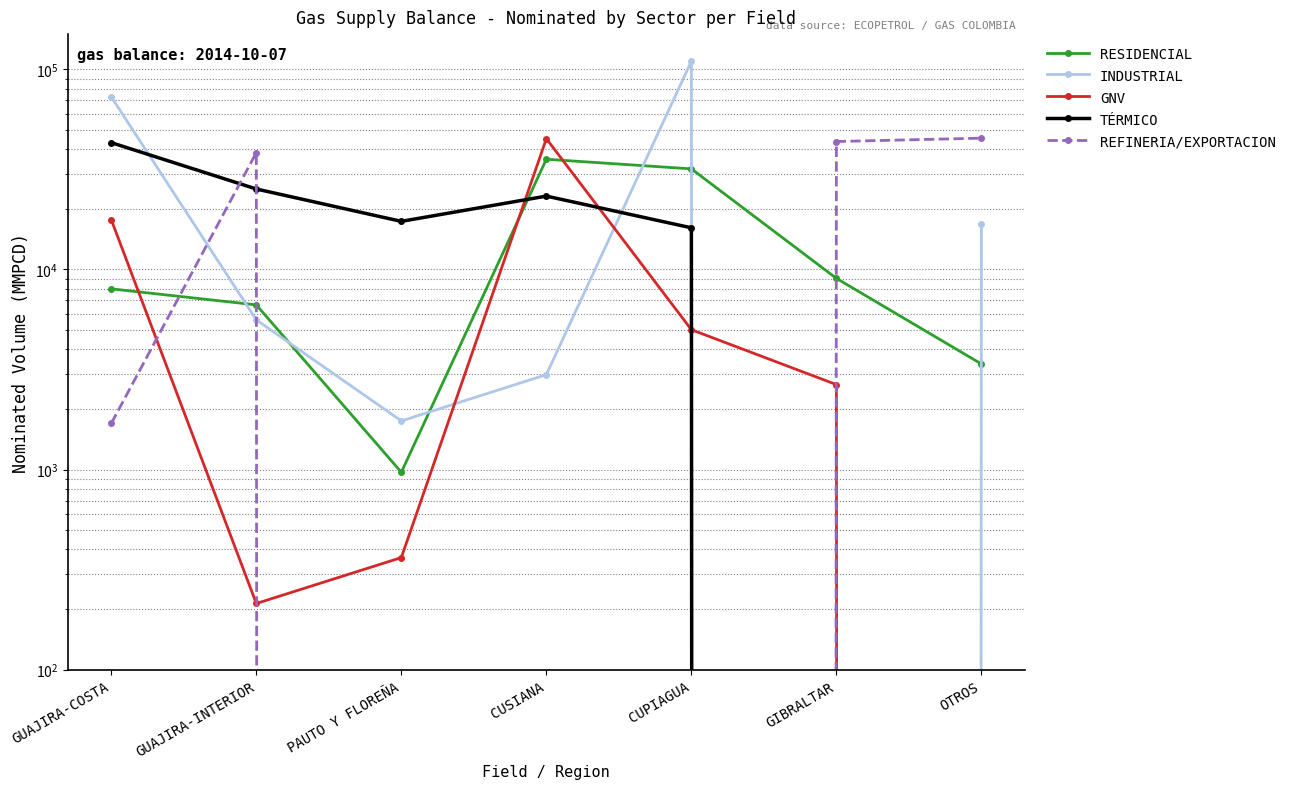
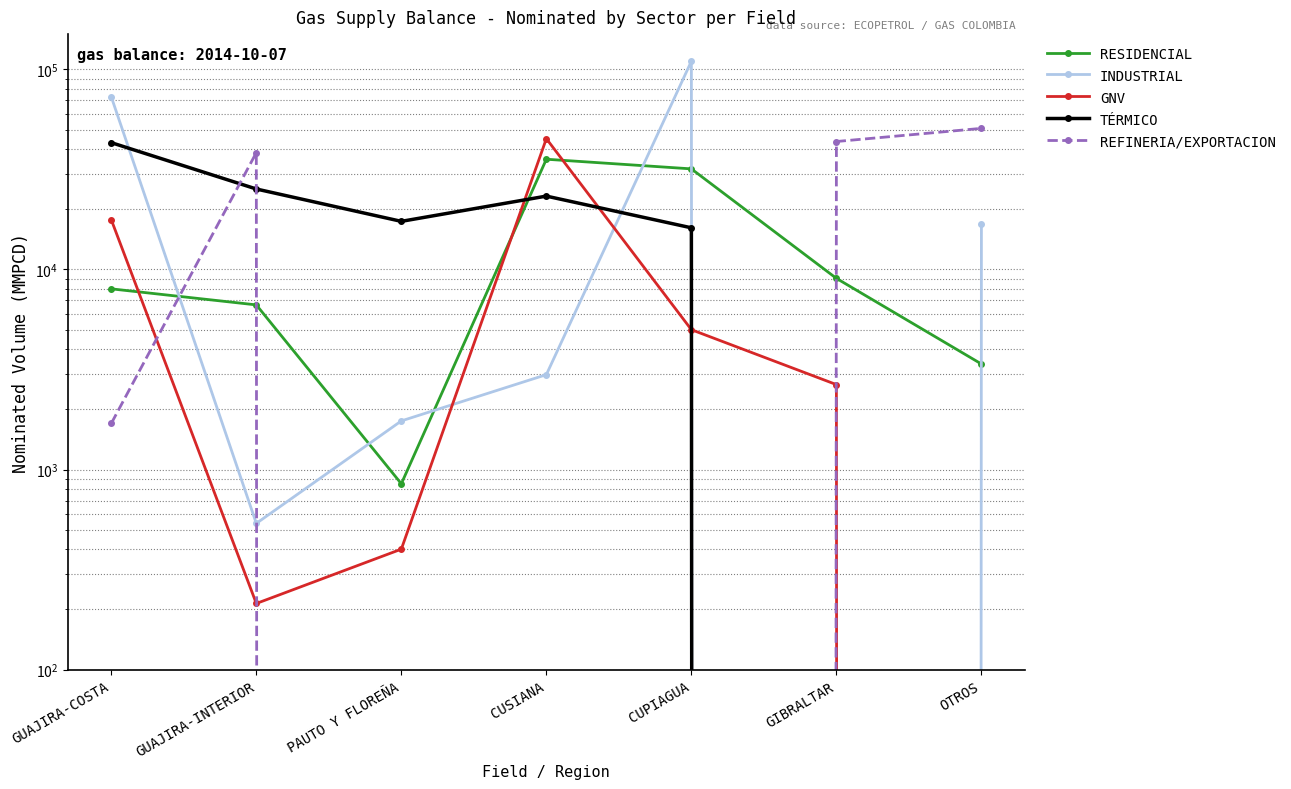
INDUSTRIAL, GUAJIRA-INTERIOR: 5600 -> 540
RESIDENCIAL, PAUTO Y FLOREÑA: 1000 -> 850
GNV, PAUTO Y FLOREÑA: 360 -> 400
REFINERIA/EXPORTACION, OTROS: 45000 -> 51000
